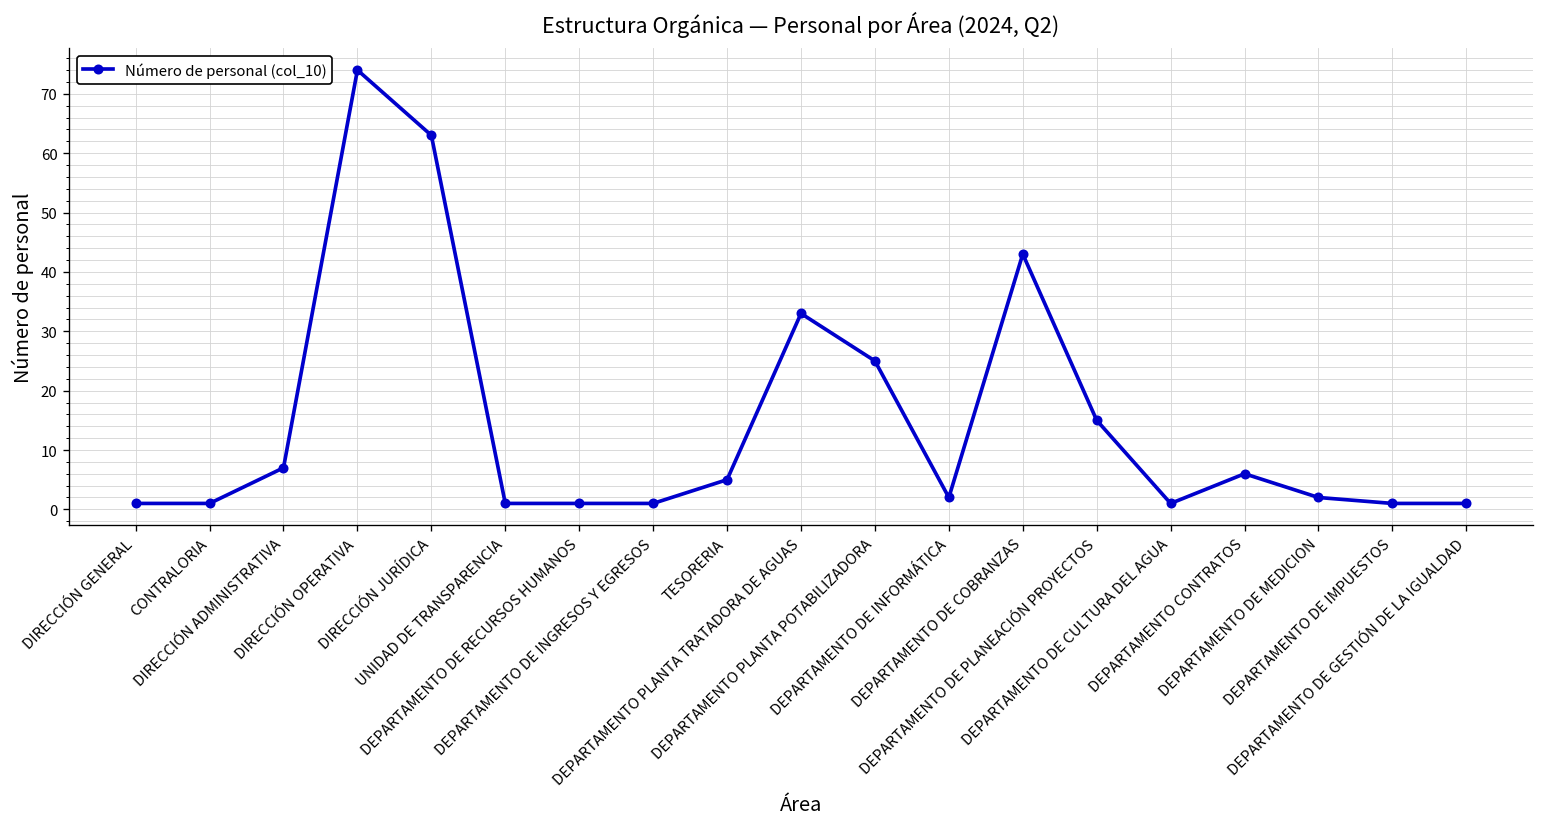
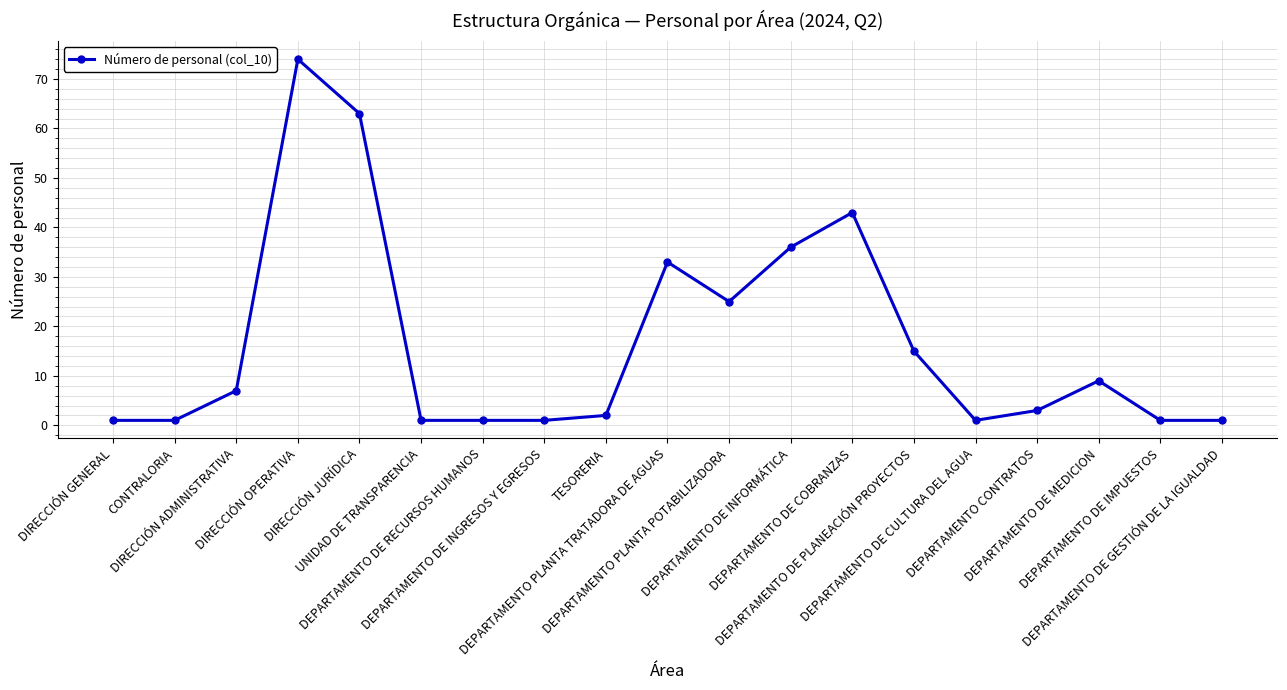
TESORERIA: 5 -> 2
DEPARTAMENTO DE INFORMÁTICA: 2 -> 36
DEPARTAMENTO CONTRATOS: 6 -> 3
DEPARTAMENTO DE MEDICION: 2 -> 9
